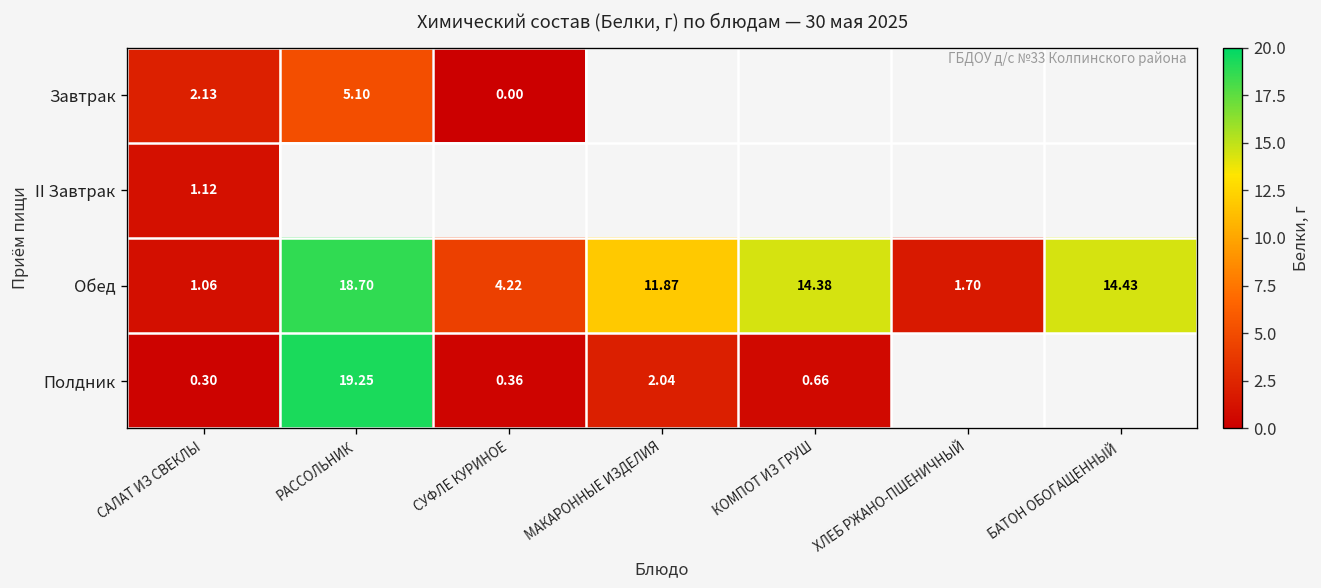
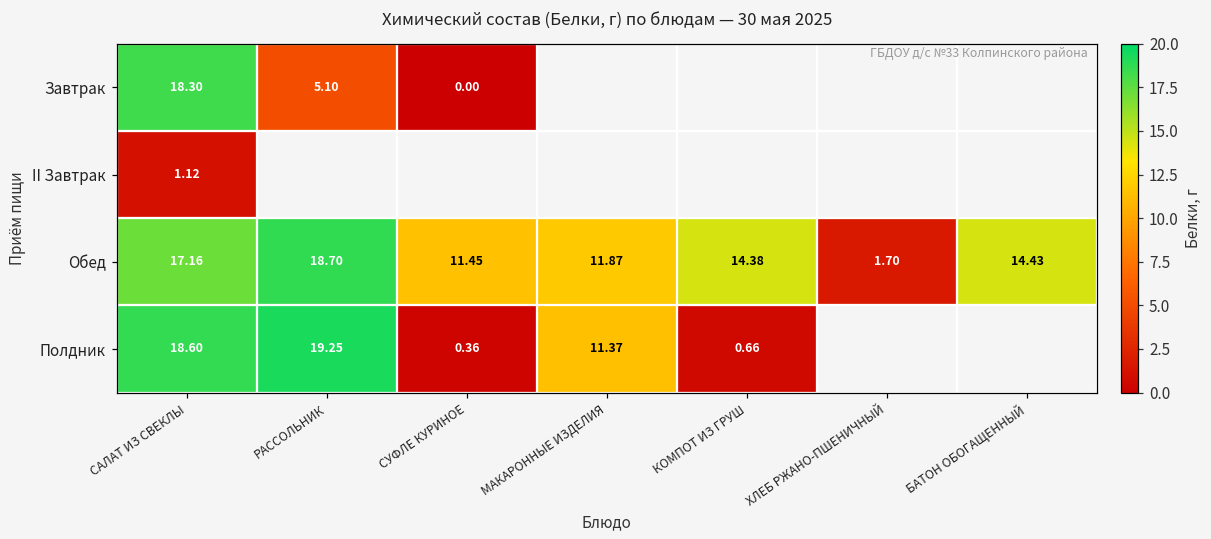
Завтрак, САЛАТ ИЗ СВЕКЛЫ: 2.13 -> 18.30
Обед, САЛАТ ИЗ СВЕКЛЫ: 1.06 -> 17.16
Обед, СУФЛЕ КУРИНОЕ: 4.22 -> 11.45
Полдник, САЛАТ ИЗ СВЕКЛЫ: 0.30 -> 18.60
Полдник, МАКАРОННЫЕ ИЗДЕЛИЯ: 2.04 -> 11.37
